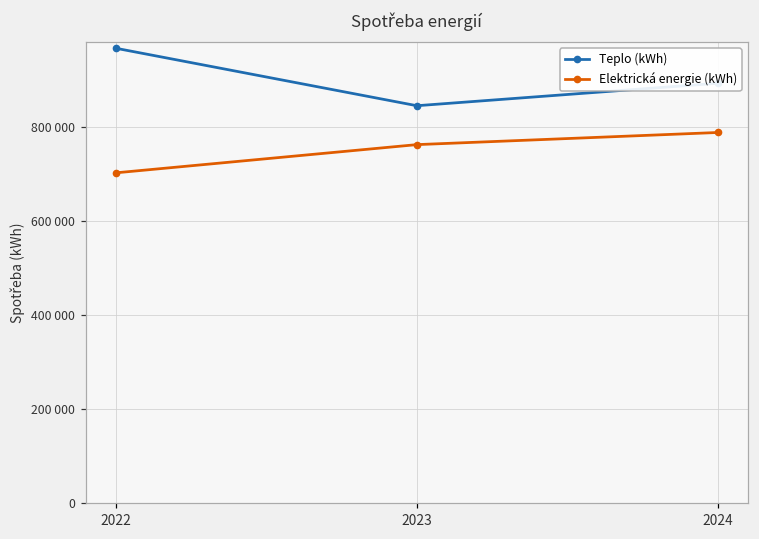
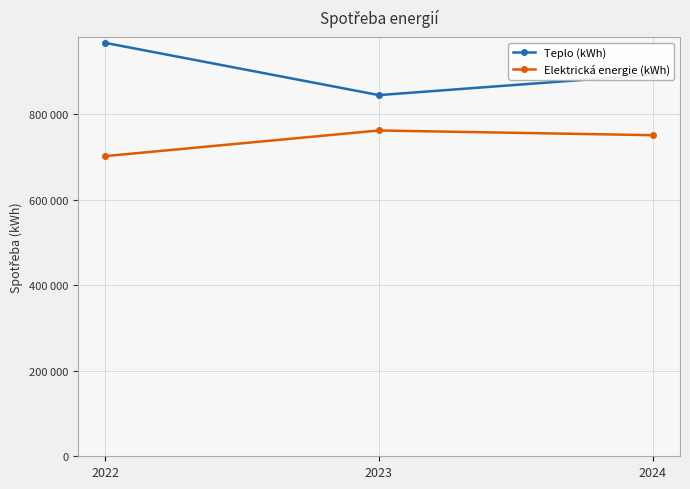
Elektrická energie (kWh), 2024: 790000 -> 750000
